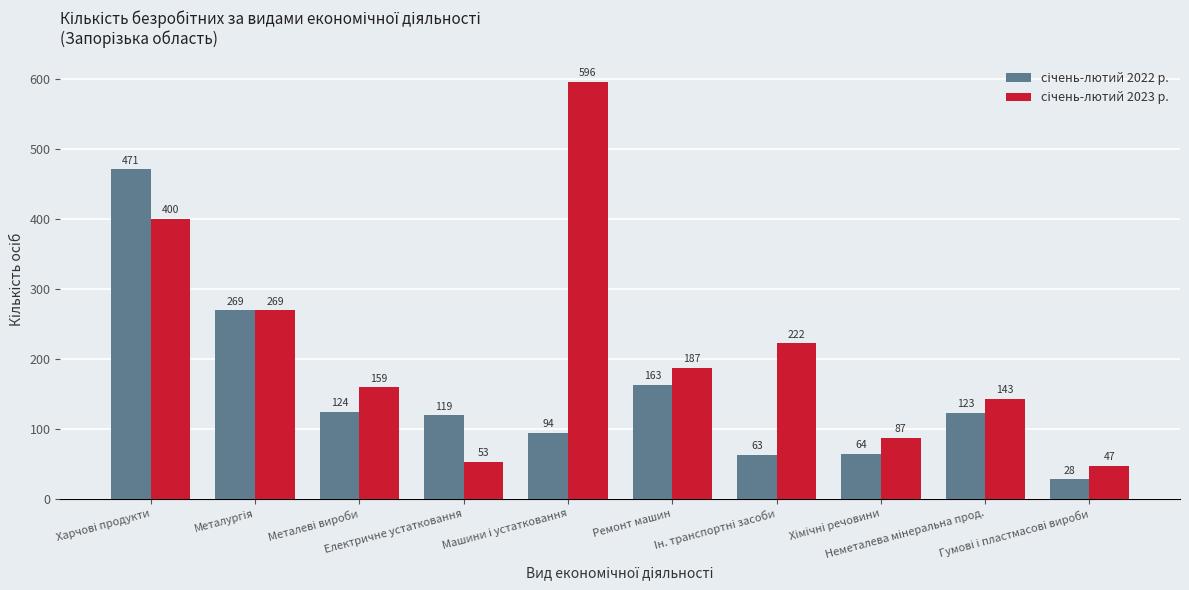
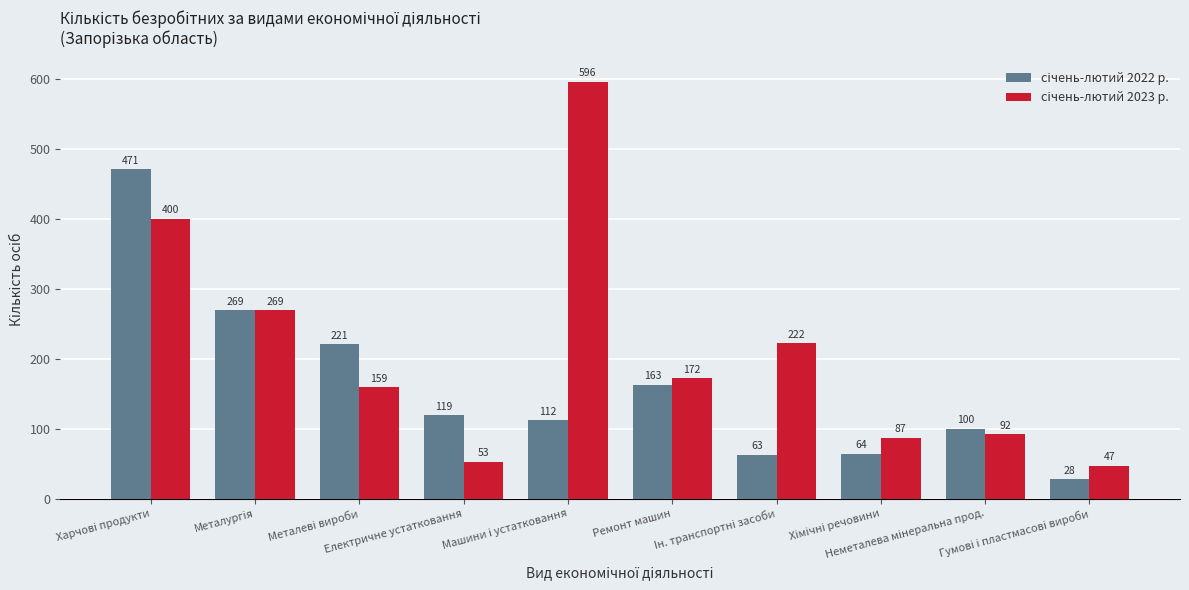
січень-лютий 2022 р., Металеві вироби: 124 -> 221
січень-лютий 2022 р., Машини і устатковання: 94 -> 112
січень-лютий 2023 р., Ремонт машин: 187 -> 172
січень-лютий 2022 р., Неметалева мінеральна прод.: 123 -> 100
січень-лютий 2023 р., Неметалева мінеральна прод.: 143 -> 92
